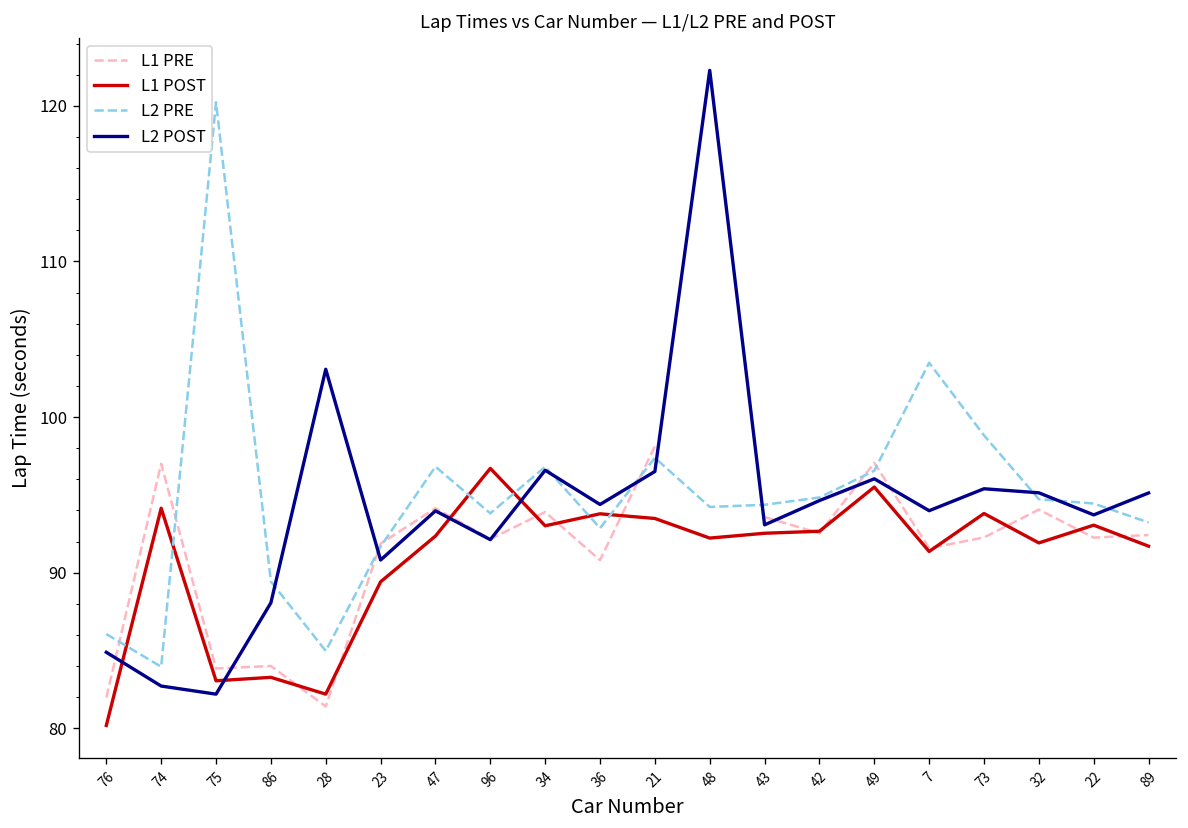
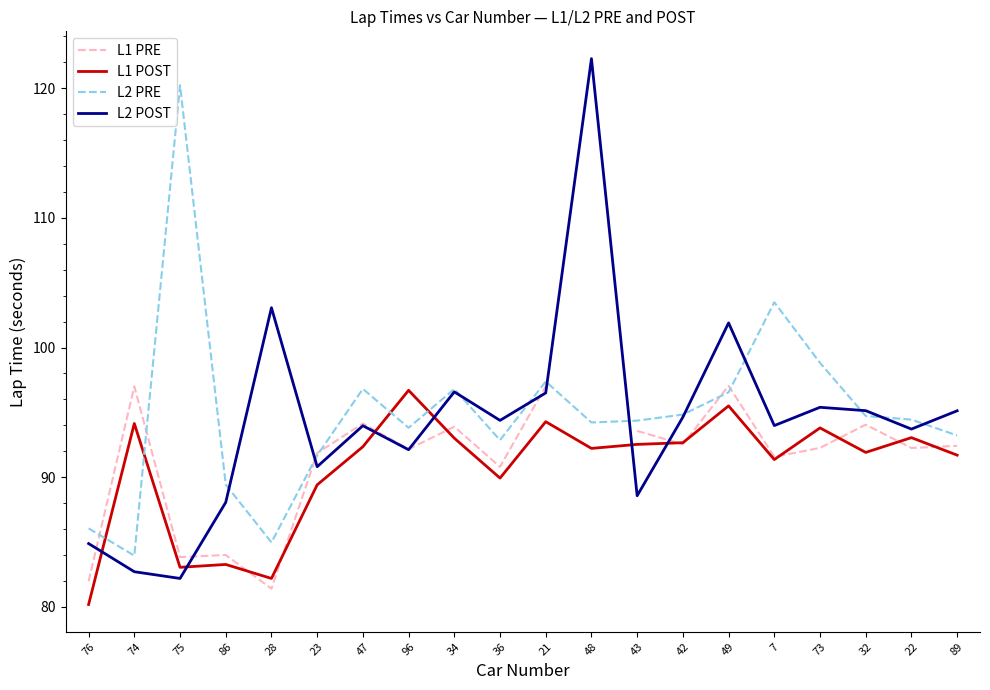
L1 POST, 36: 93.8 -> 89.9
L1 PRE, 21: 98.1 -> 97.0
L1 POST, 21: 93.5 -> 94.3
L2 POST, 43: 93.1 -> 88.6
L2 POST, 49: 96.0 -> 101.9
